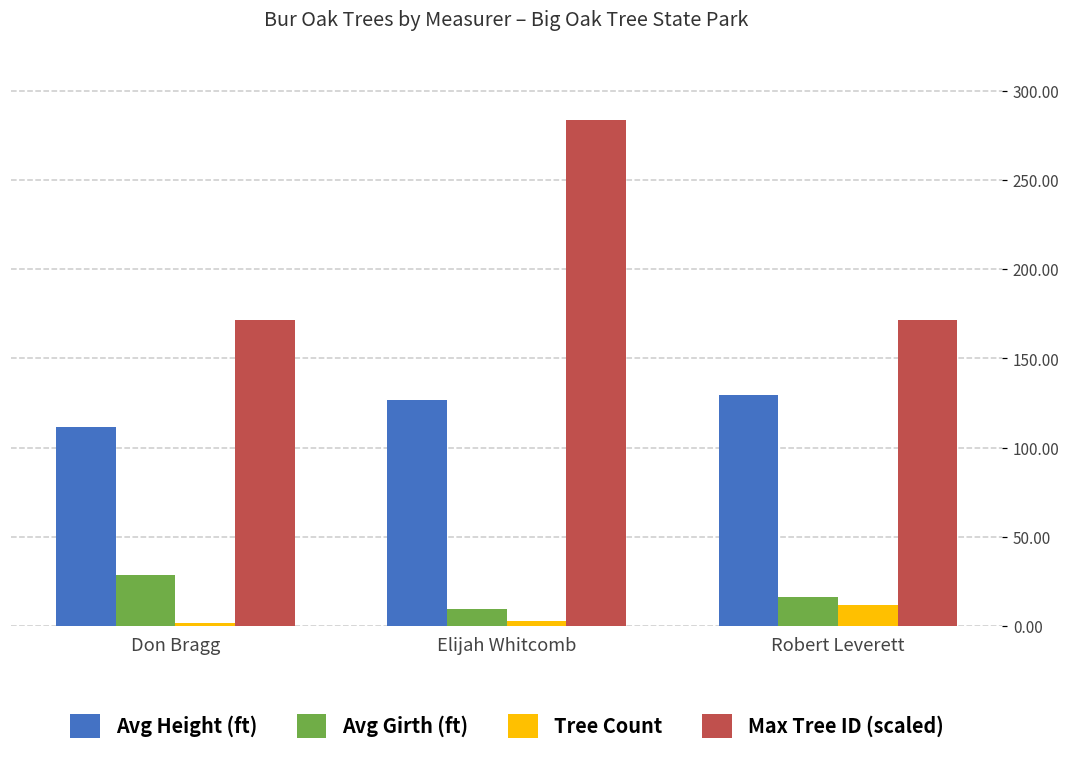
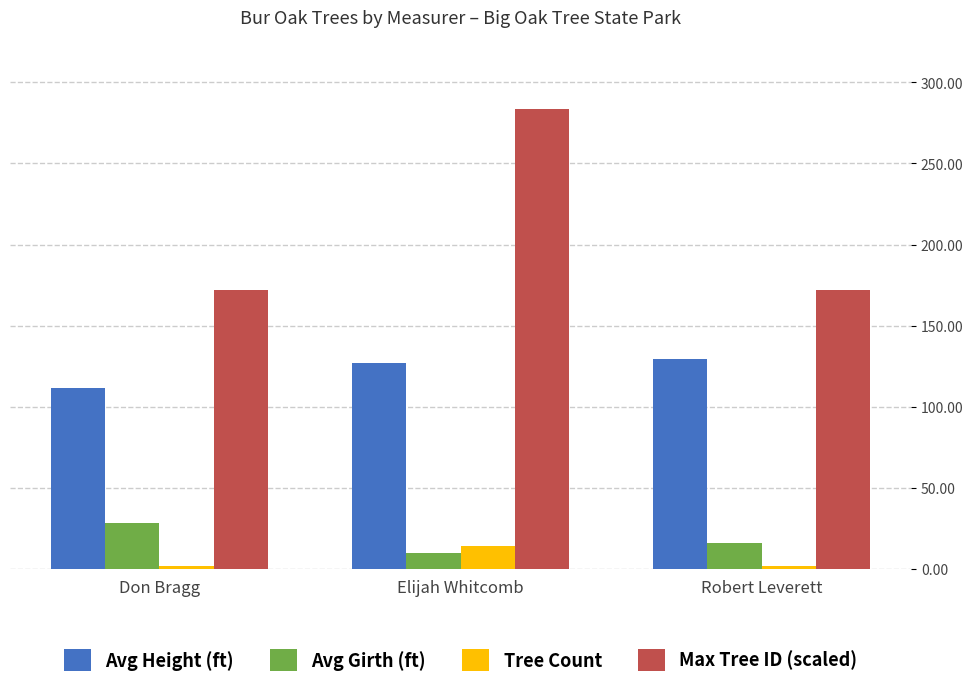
Tree Count, Elijah Whitcomb: 3 -> 14
Tree Count, Robert Leverett: 12 -> 2
